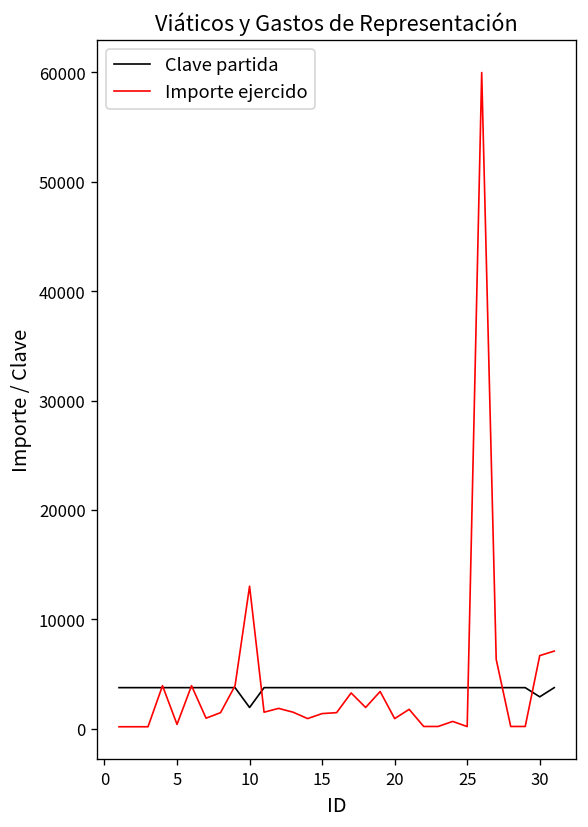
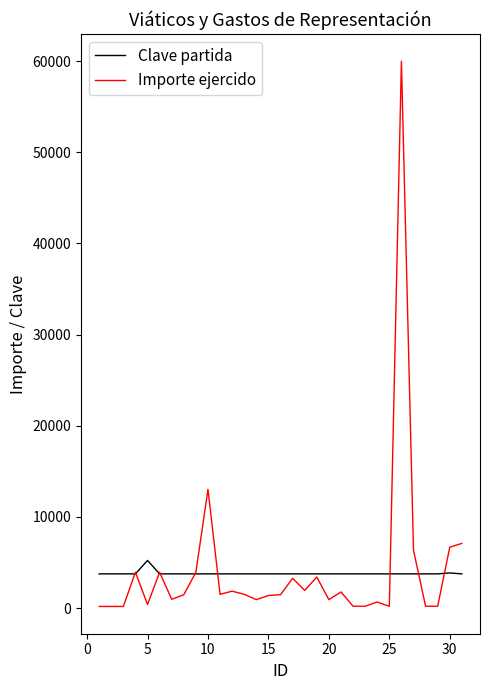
Clave partida, 5: 4000 -> 5000
Clave partida, 10: 2000 -> 4000
Clave partida, 30: 3000 -> 4000
